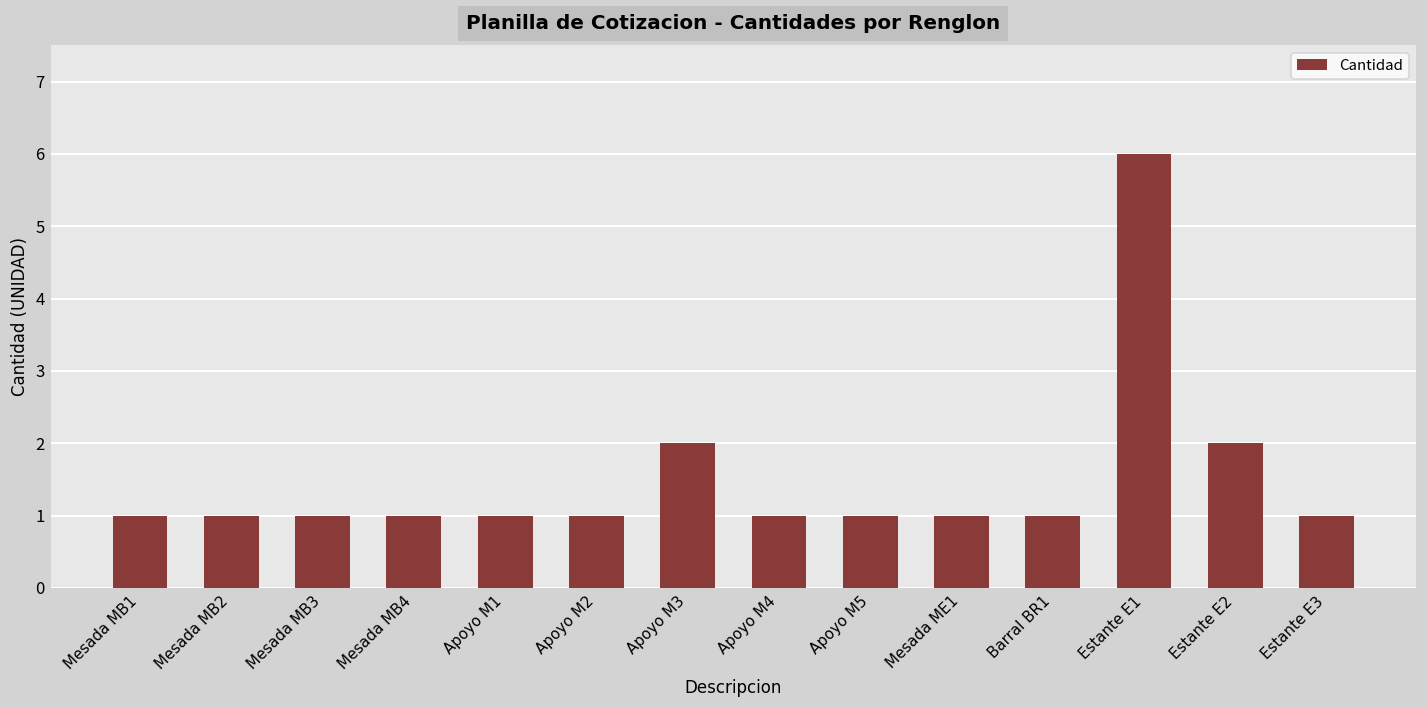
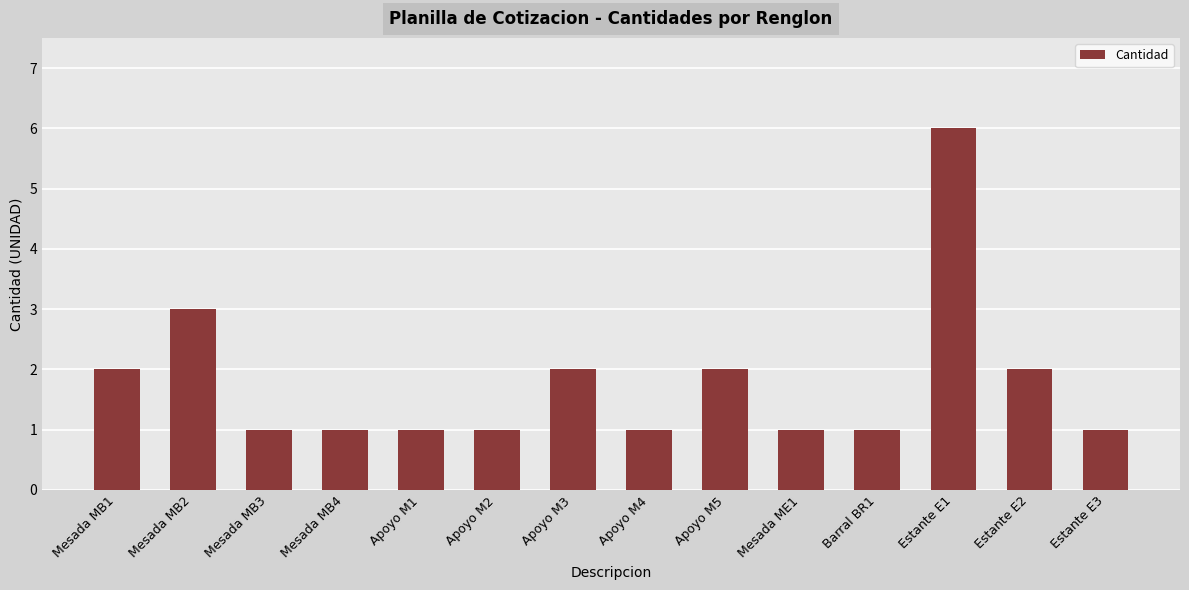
Mesada MB1: 1 -> 2
Mesada MB2: 1 -> 3
Apoyo M5: 1 -> 2
